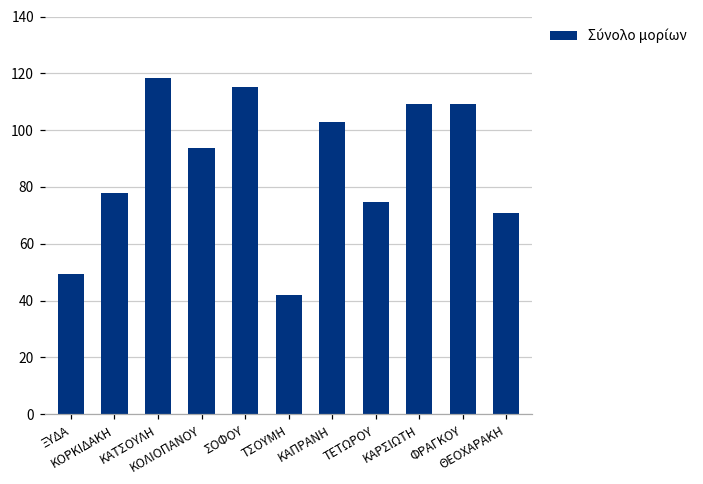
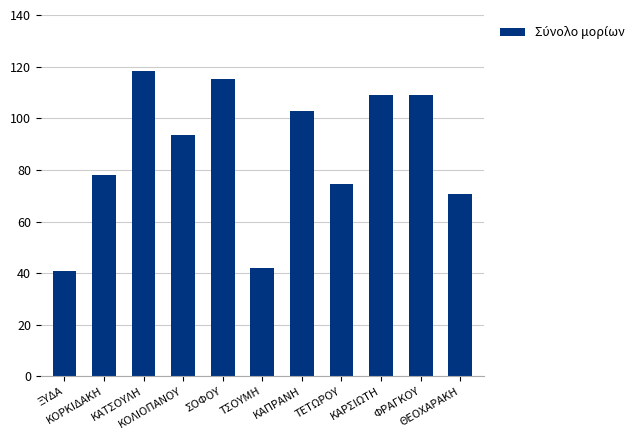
ΞΥΔΑ: 49 -> 41
